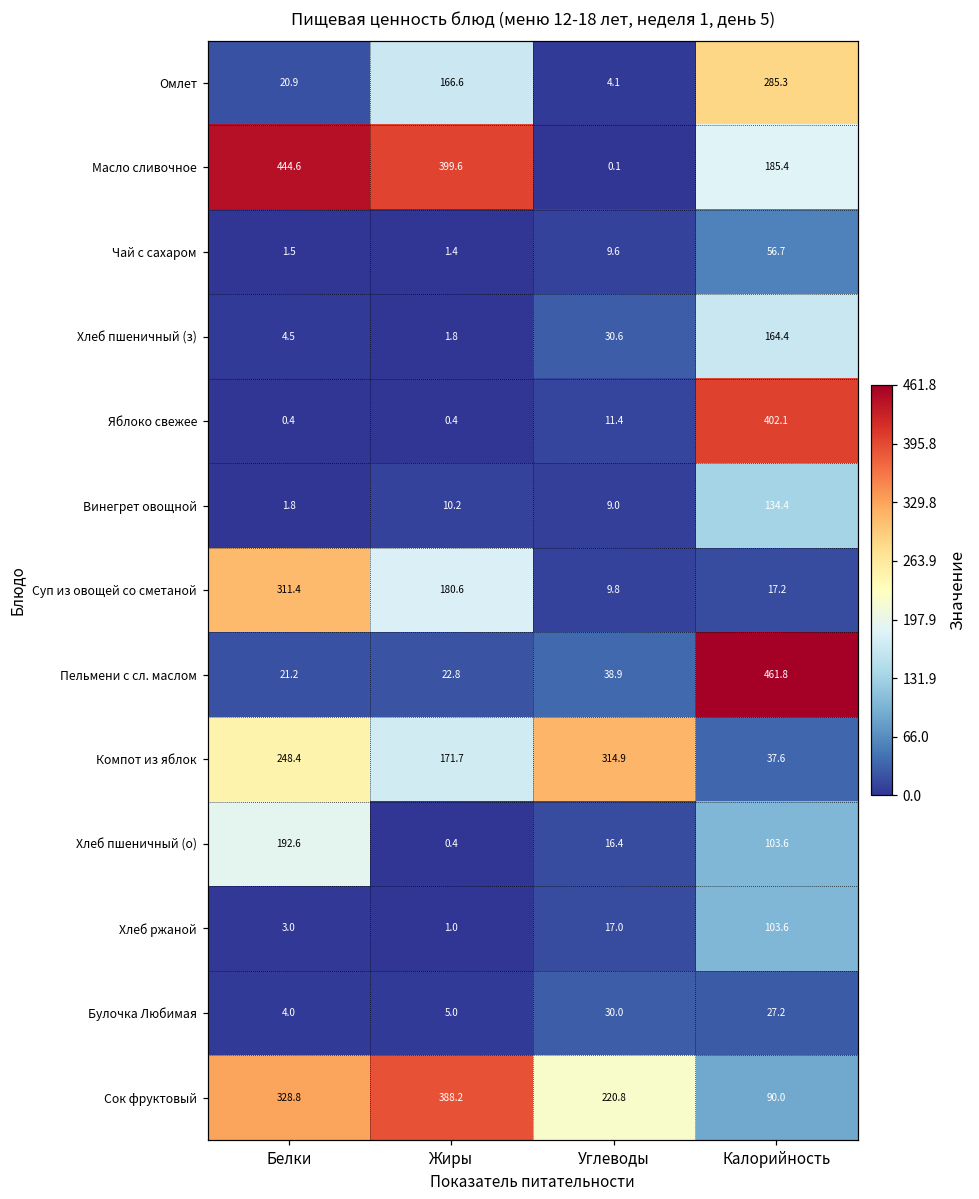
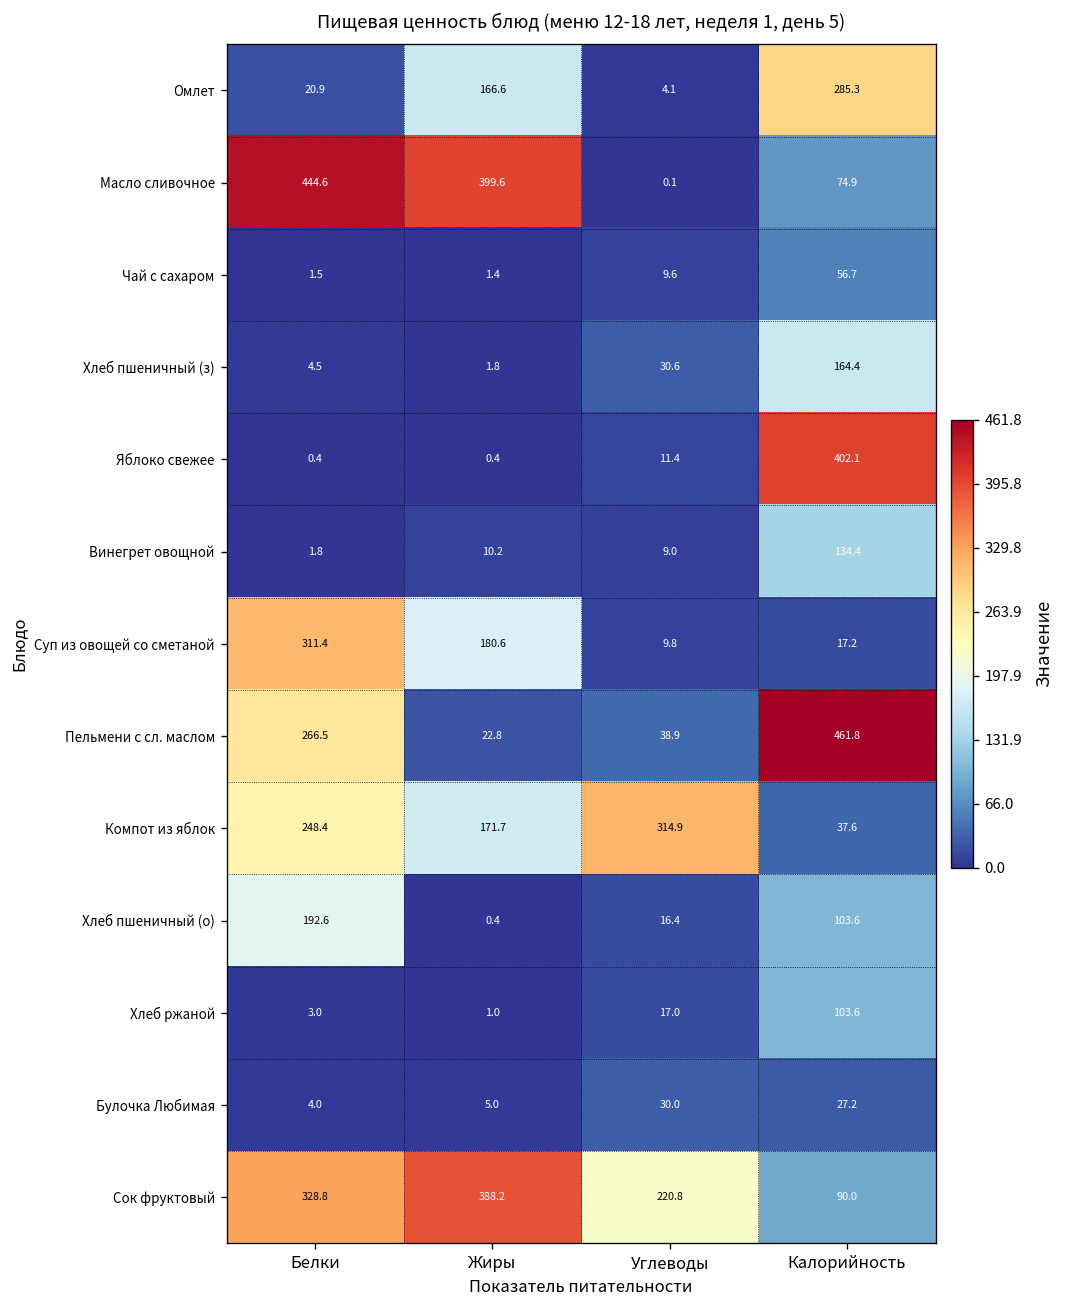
Масло сливочное, Калорийность: 185.4 -> 74.9
Пельмени с сл. маслом, Белки: 21.2 -> 266.5
